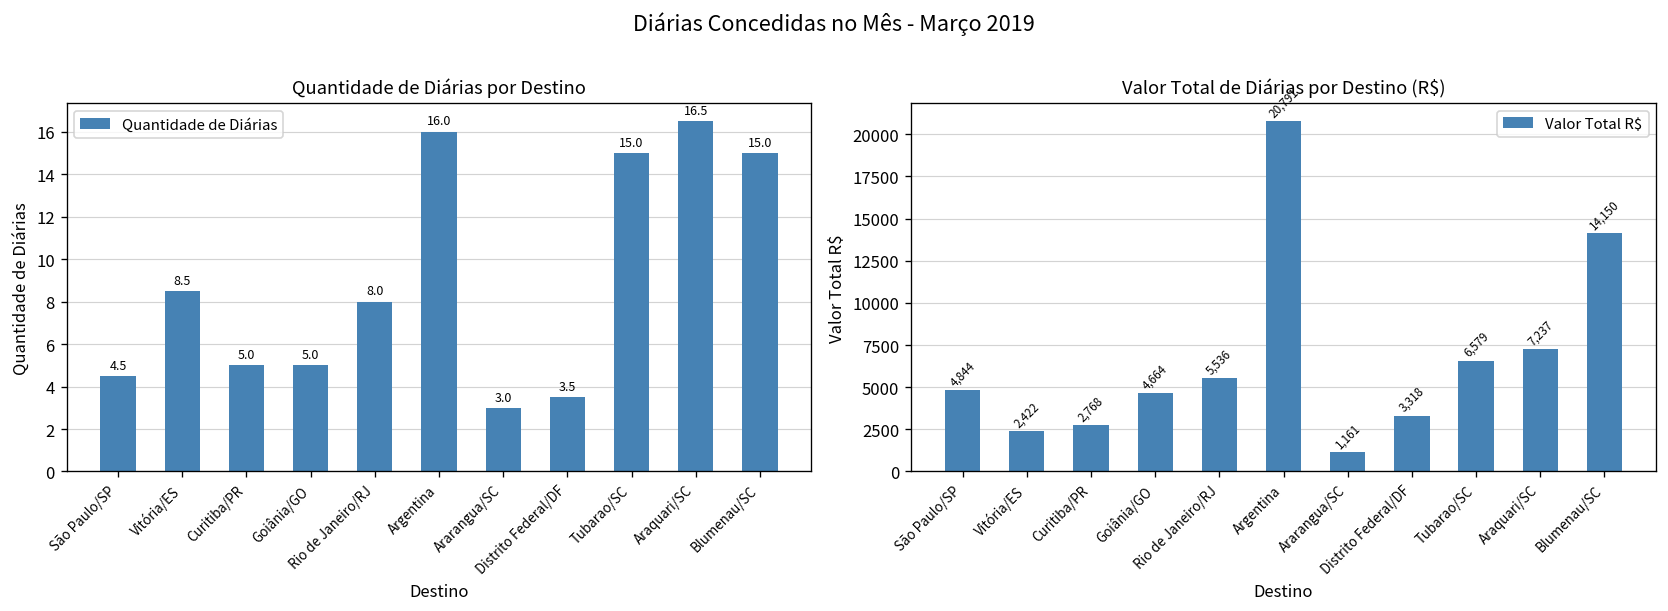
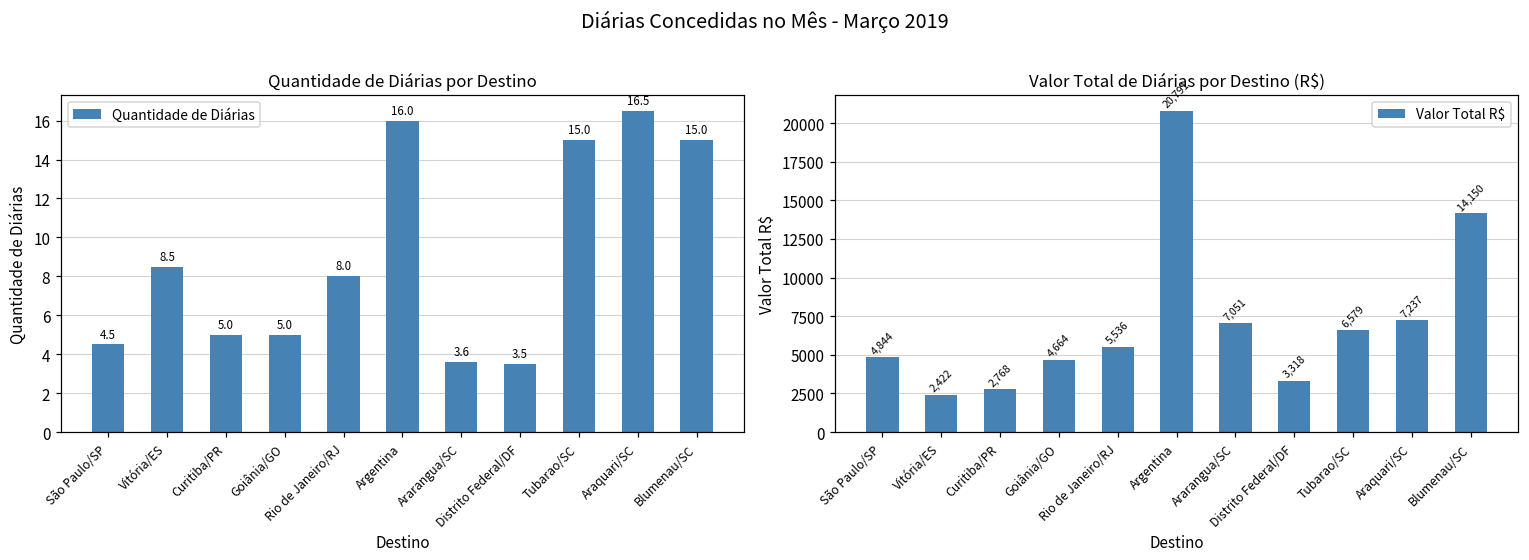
Quantidade de Diárias por Destino, Ararangua/SC: 3.0 -> 3.6
Valor Total de Diárias por Destino (R$), Ararangua/SC: 1,161 -> 7,051
